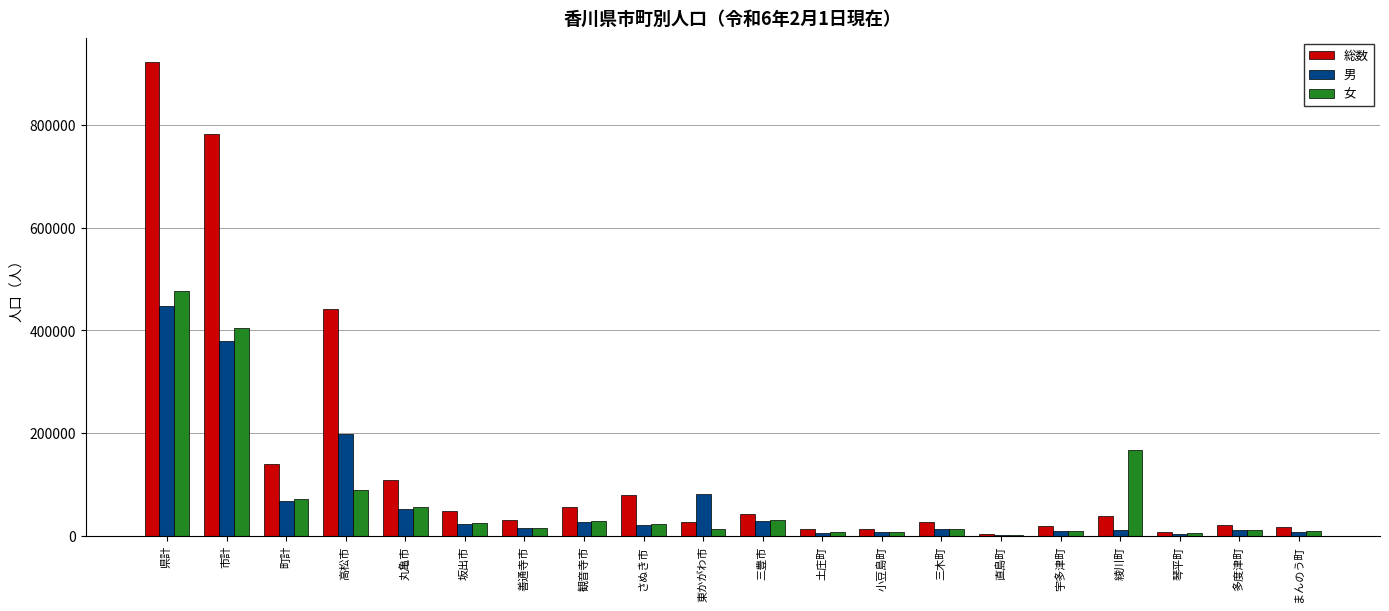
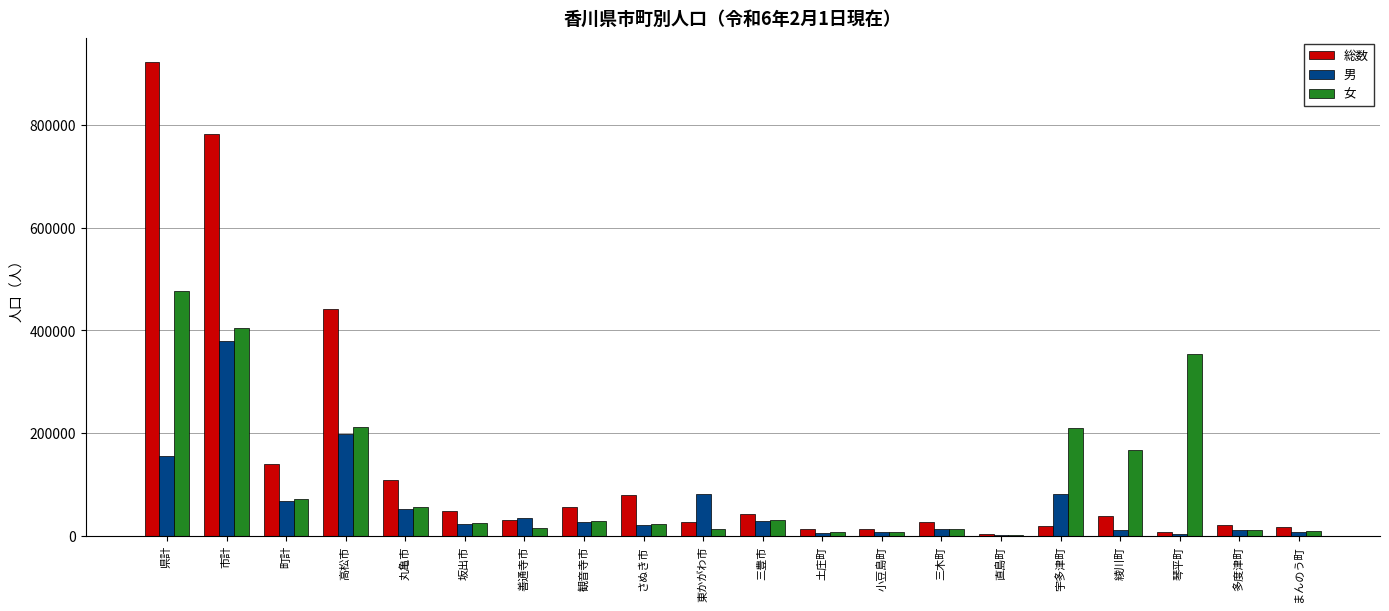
男, 県計: 450000 -> 150000
女, 高松市: 90000 -> 210000
男, 善通寺市: 20000 -> 30000
男, 宇多津町: 10000 -> 80000
女, 宇多津町: 10000 -> 210000
女, 琴平町: 0 -> 350000
